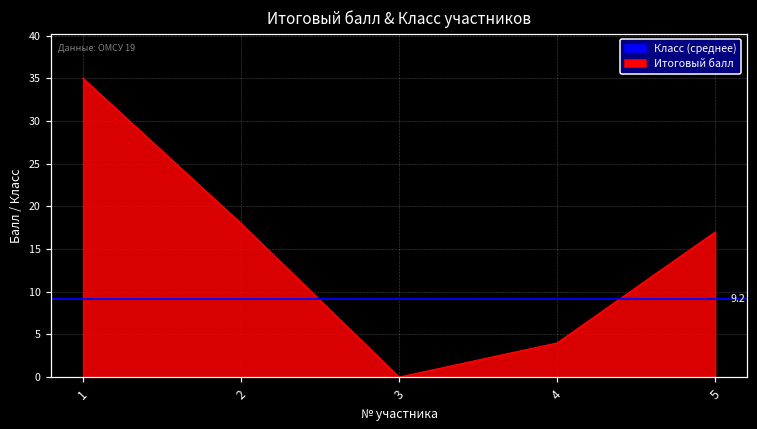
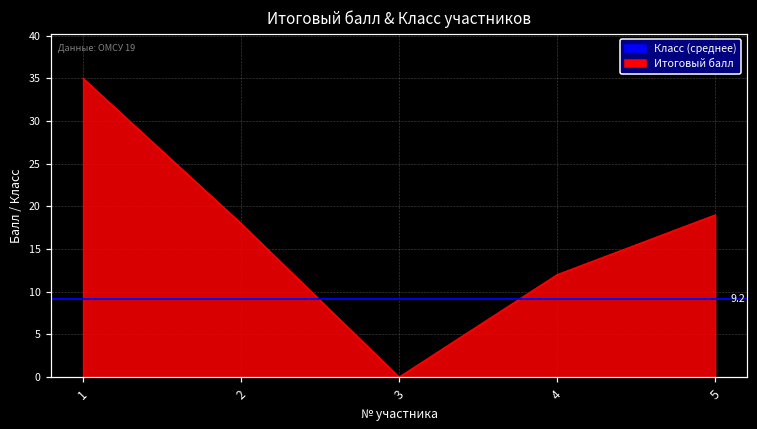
4: 4 -> 12
5: 17 -> 19
